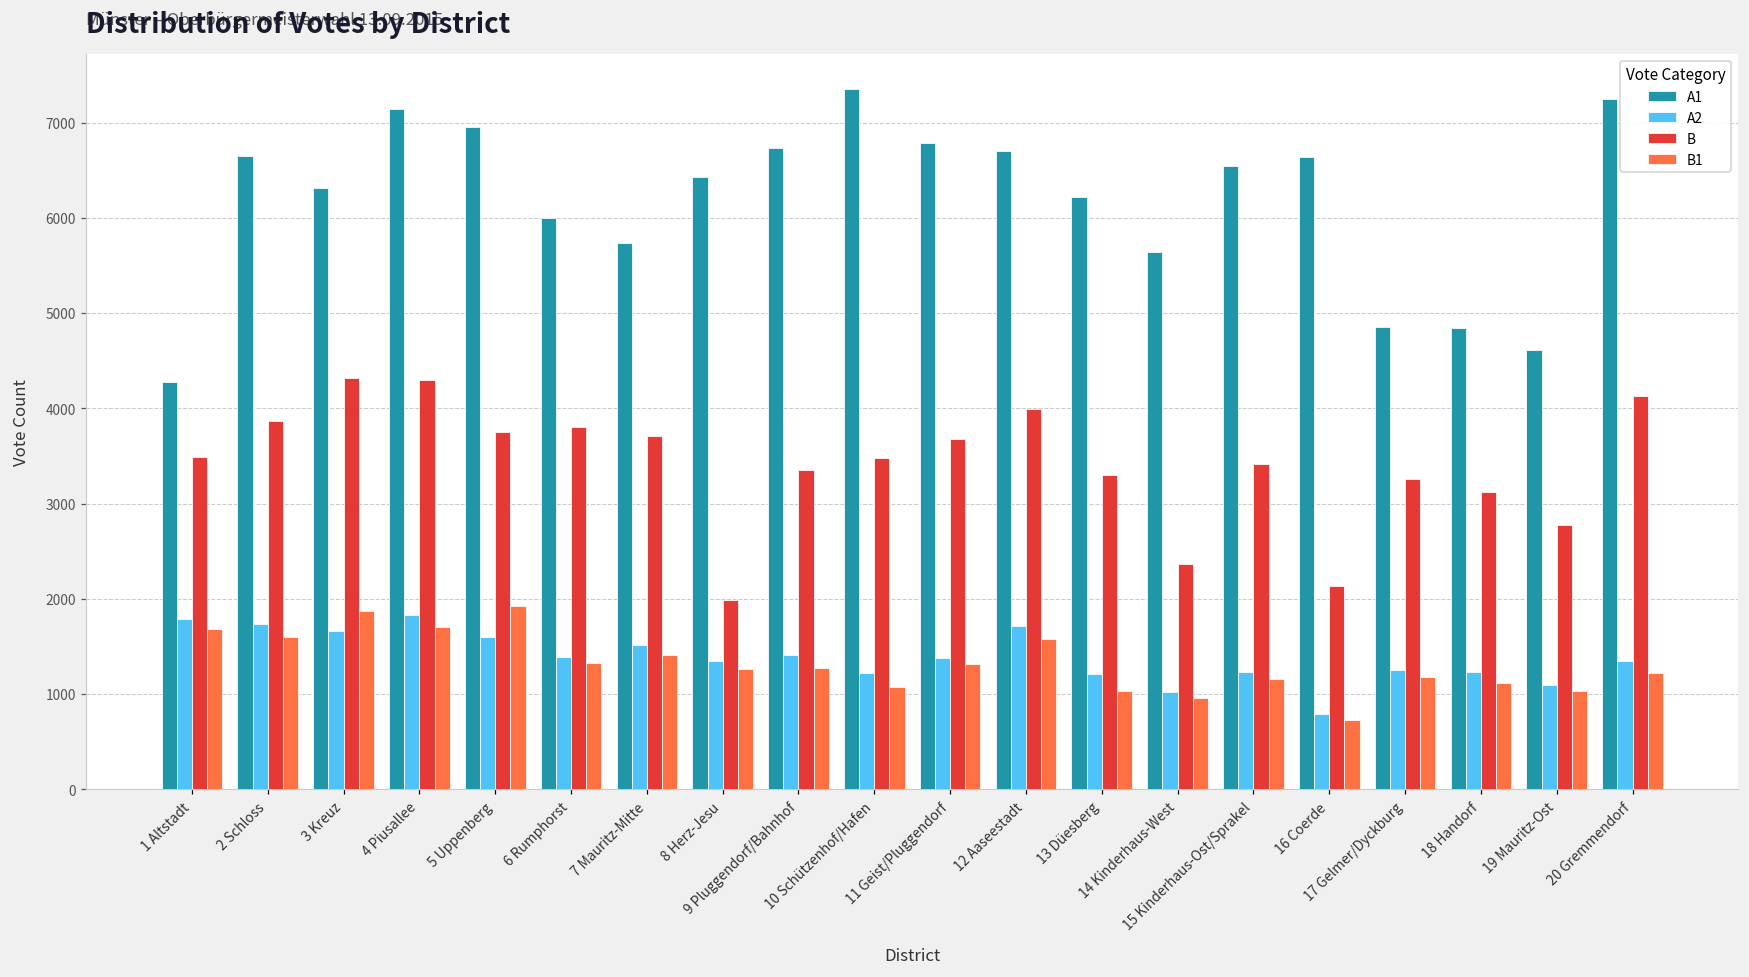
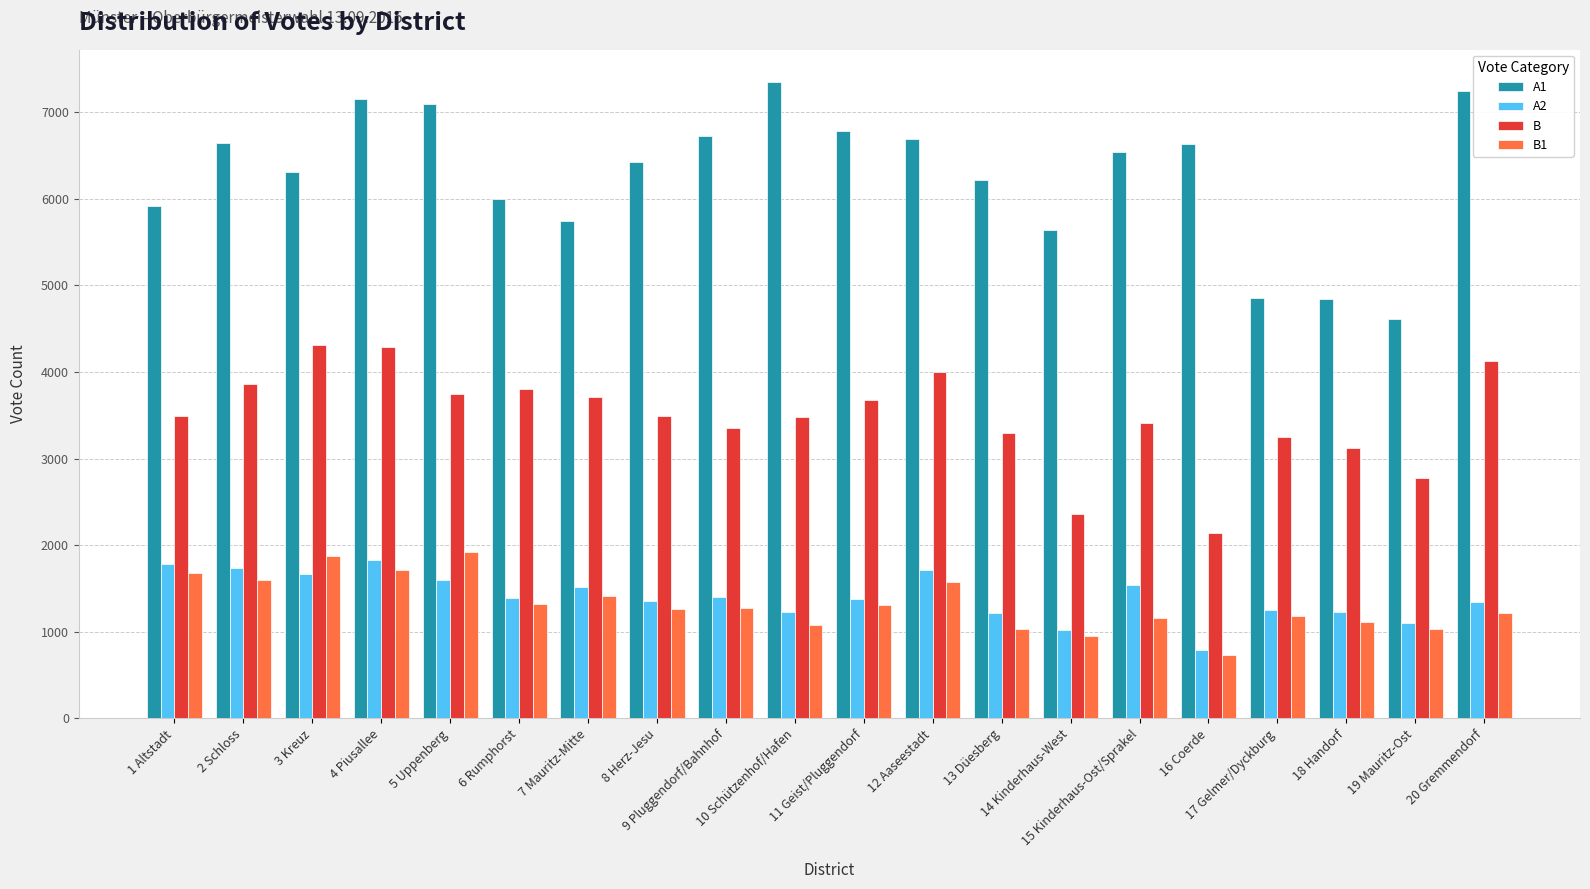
A1, 1 Altstadt: 4300 -> 5900
A1, 5 Uppenberg: 6900 -> 7100
B, 8 Herz-Jesu: 2000 -> 3500
A2, 15 Kinderhaus-Ost/Sprakel: 1200 -> 1500
